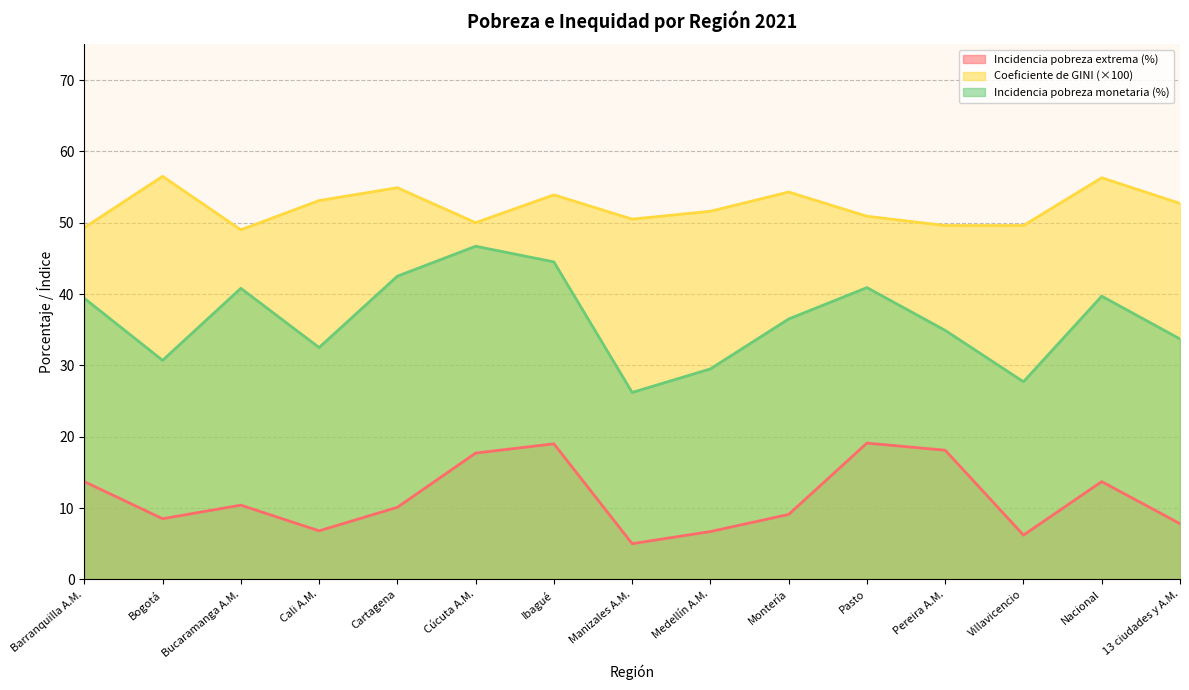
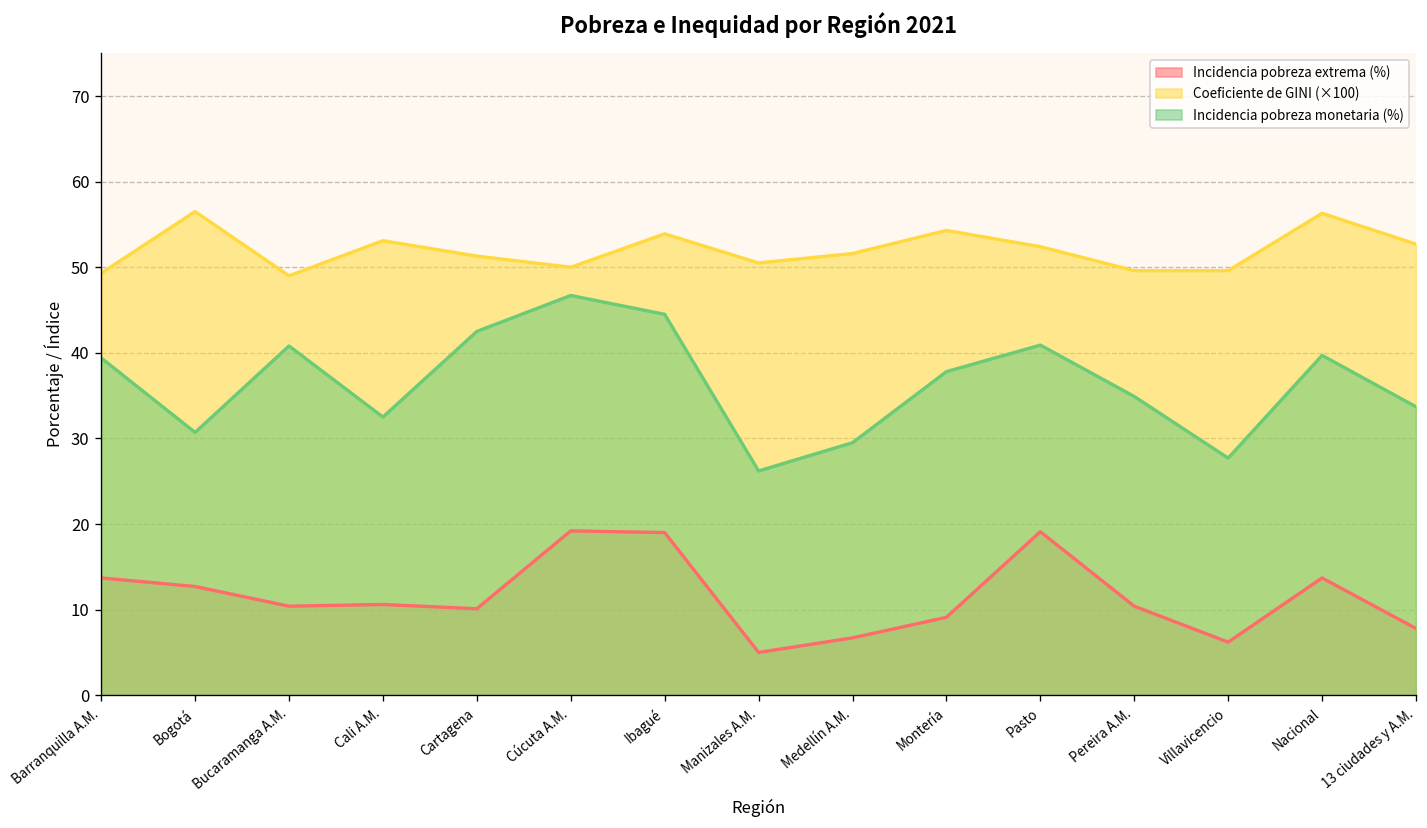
Incidencia pobreza extrema (%), Bogotá: 9 -> 13
Incidencia pobreza extrema (%), Cali A.M.: 7 -> 11
Coeficiente de GINI (×100), Cartagena: 55 -> 51
Incidencia pobreza extrema (%), Cúcuta A.M.: 18 -> 19
Incidencia pobreza monetaria (%), Montería: 37 -> 38
Coeficiente de GINI (×100), Pasto: 51 -> 52
Incidencia pobreza extrema (%), Pereira A.M.: 18 -> 10
